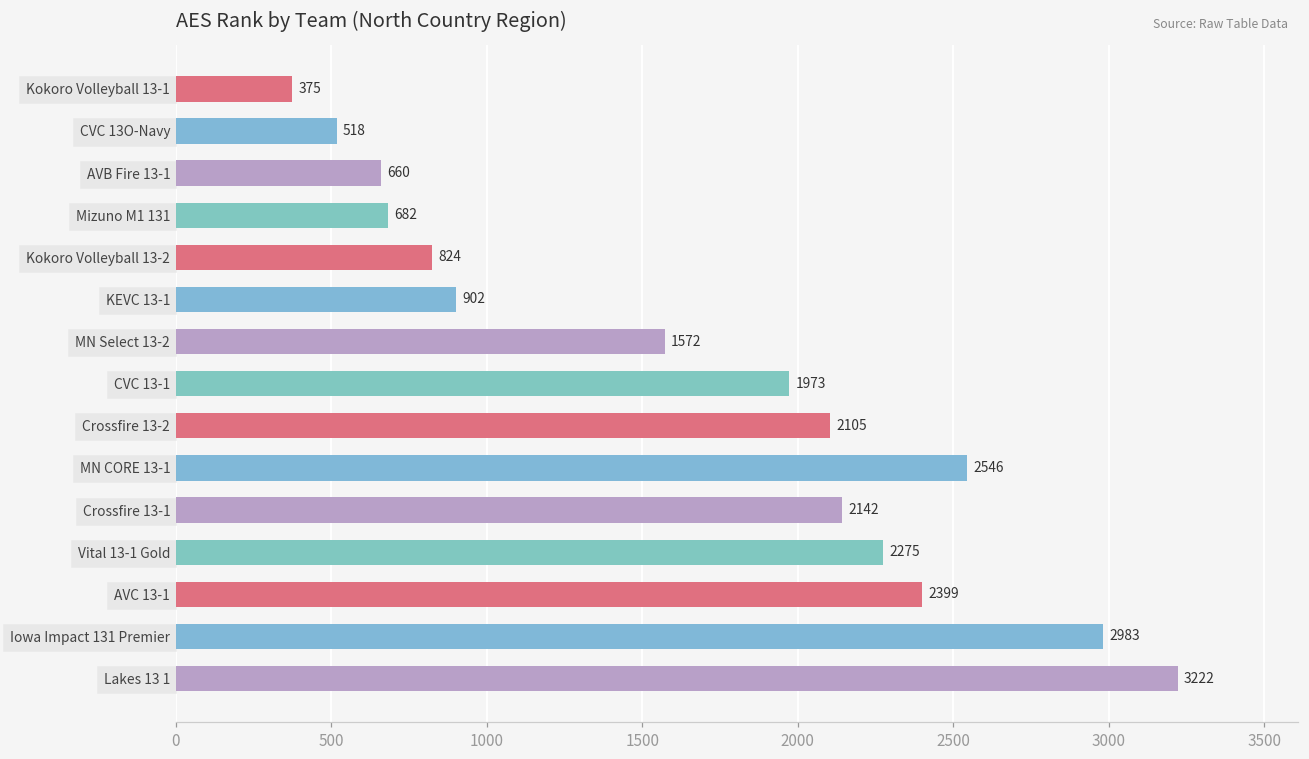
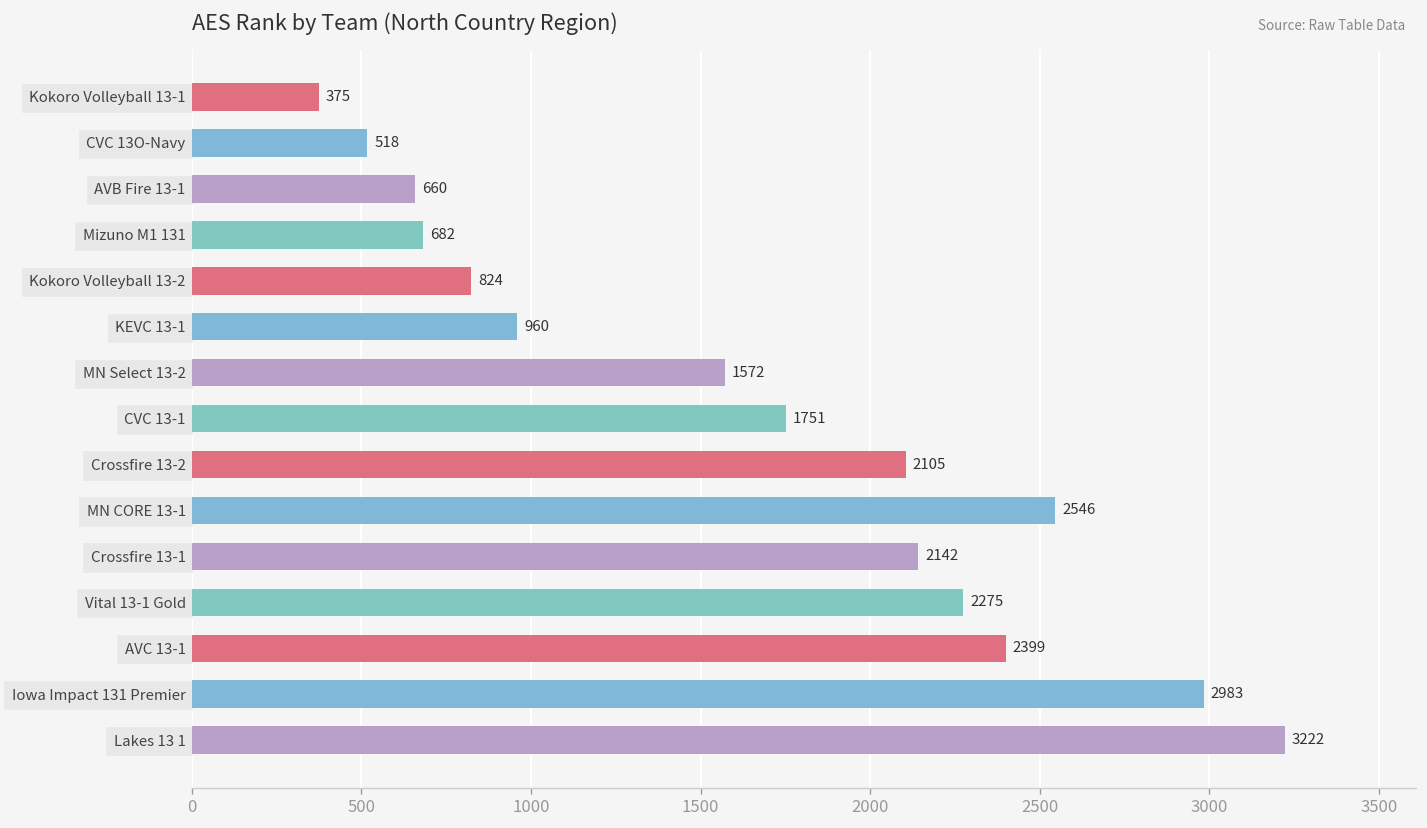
KEVC 13-1: 902 -> 960
CVC 13-1: 1973 -> 1751
